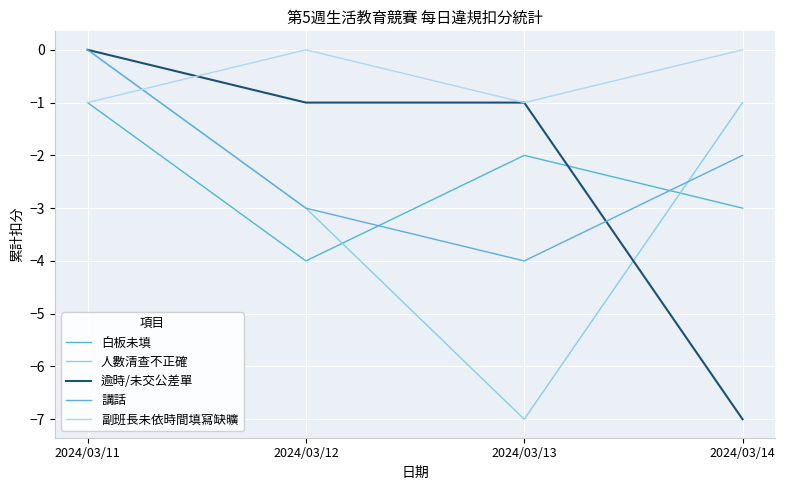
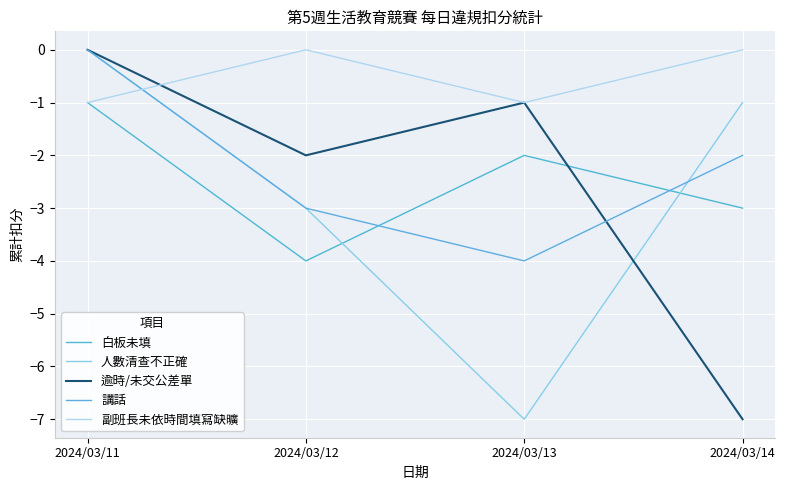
逾時/未交公差單, 2024/03/12: -1 -> -2
